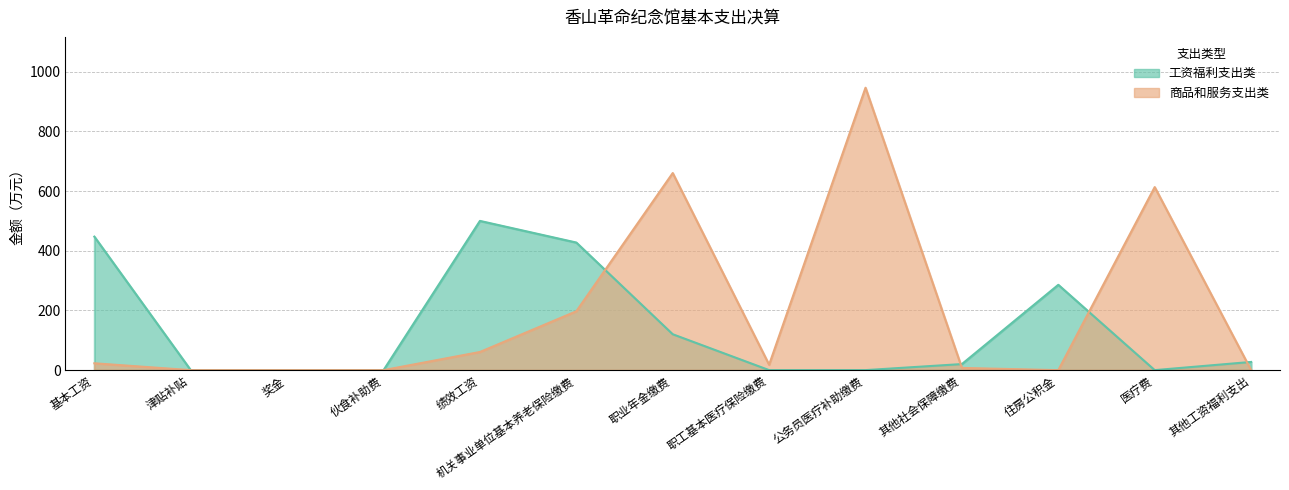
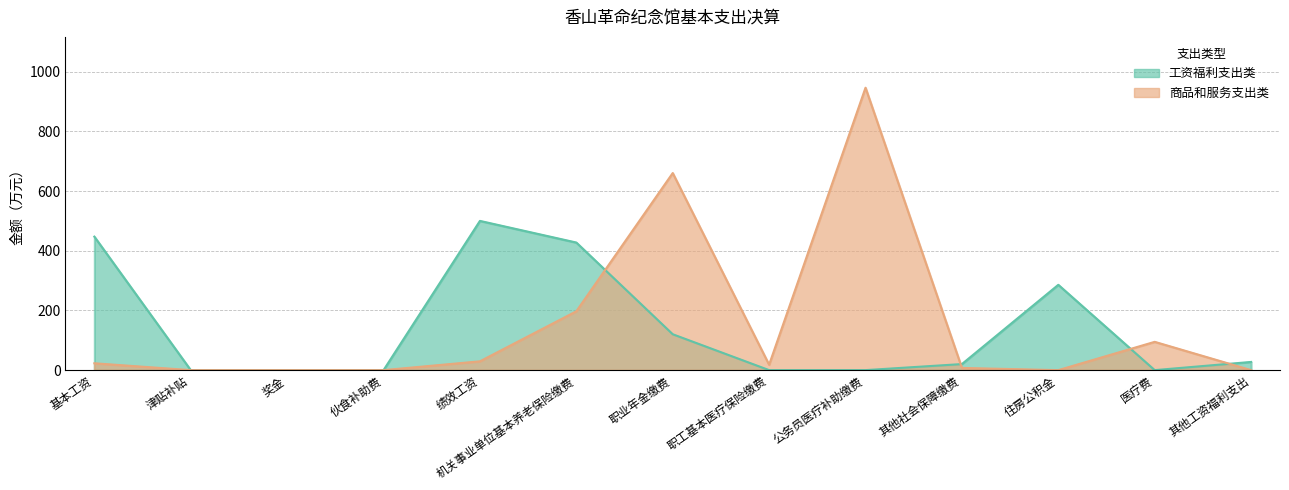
商品和服务支出类, 绩效工资: 60 -> 30
商品和服务支出类, 医疗费: 610 -> 90
